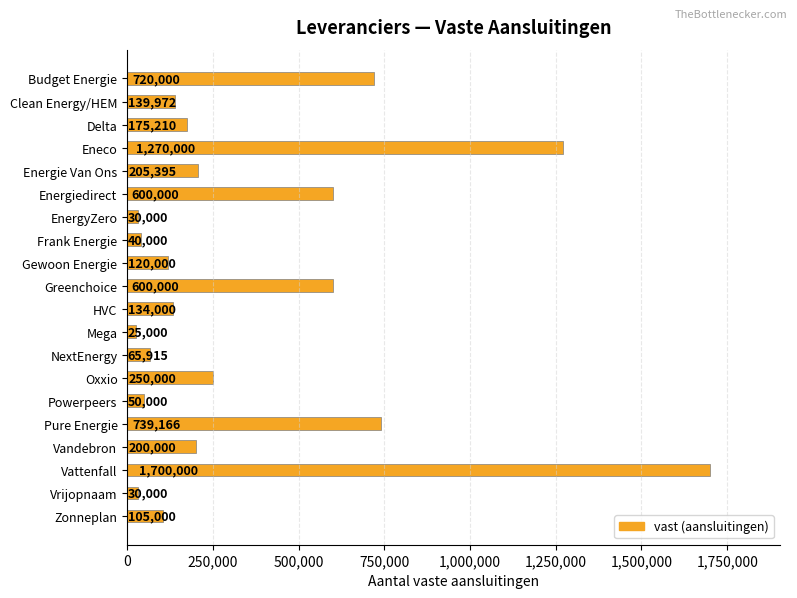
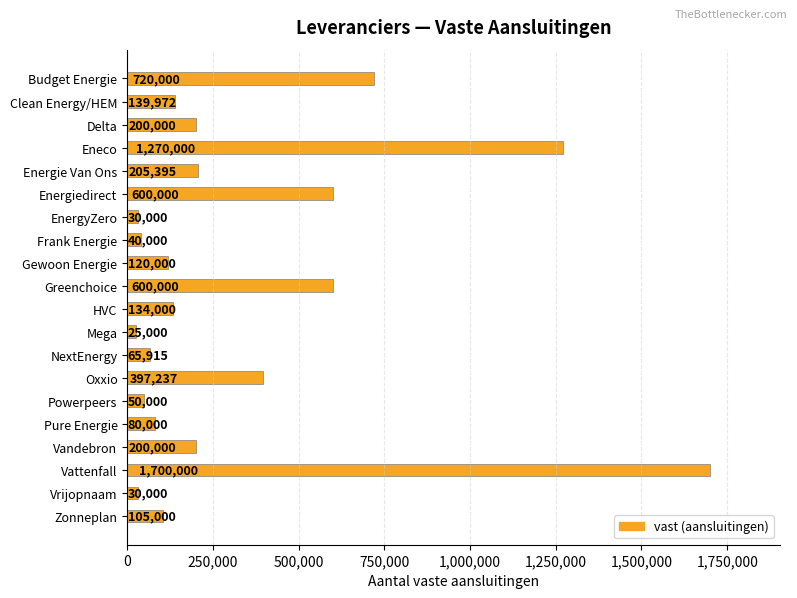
Delta: 175,210 -> 200,000
Oxxio: 250,000 -> 397,237
Pure Energie: 739,166 -> 80,000
